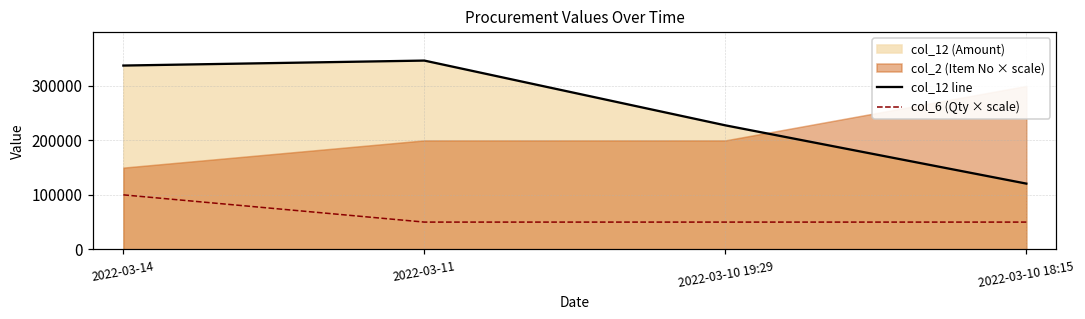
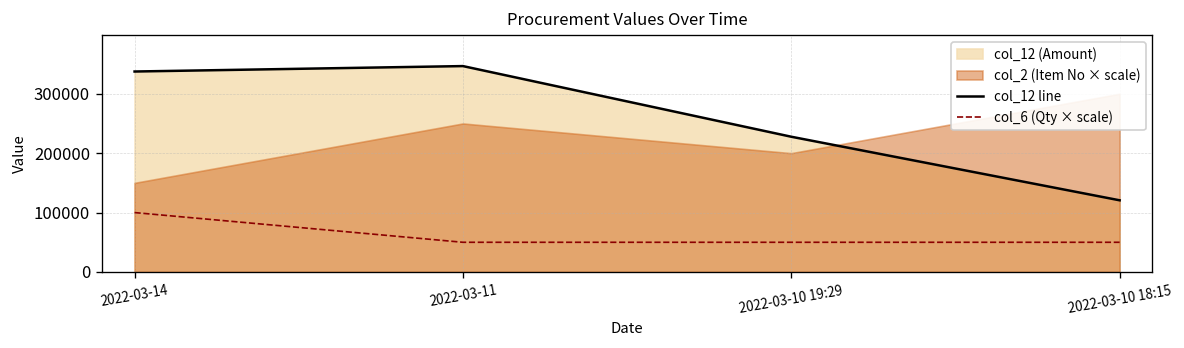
col_2 (Item No × scale), 2022-03-11: 200000 -> 250000
